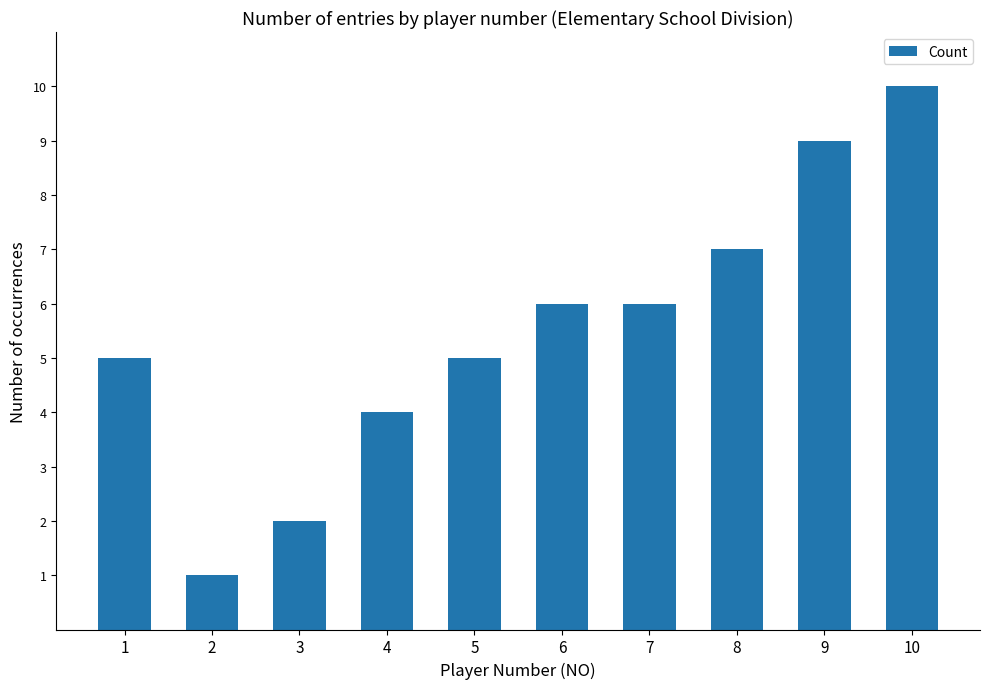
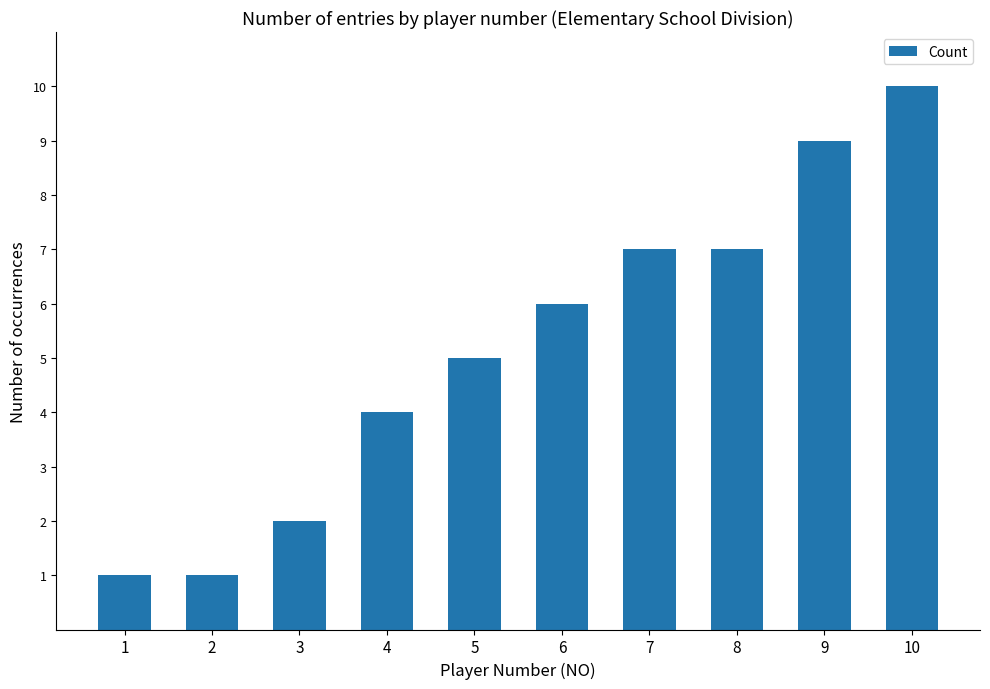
1: 5 -> 1
7: 6 -> 7
